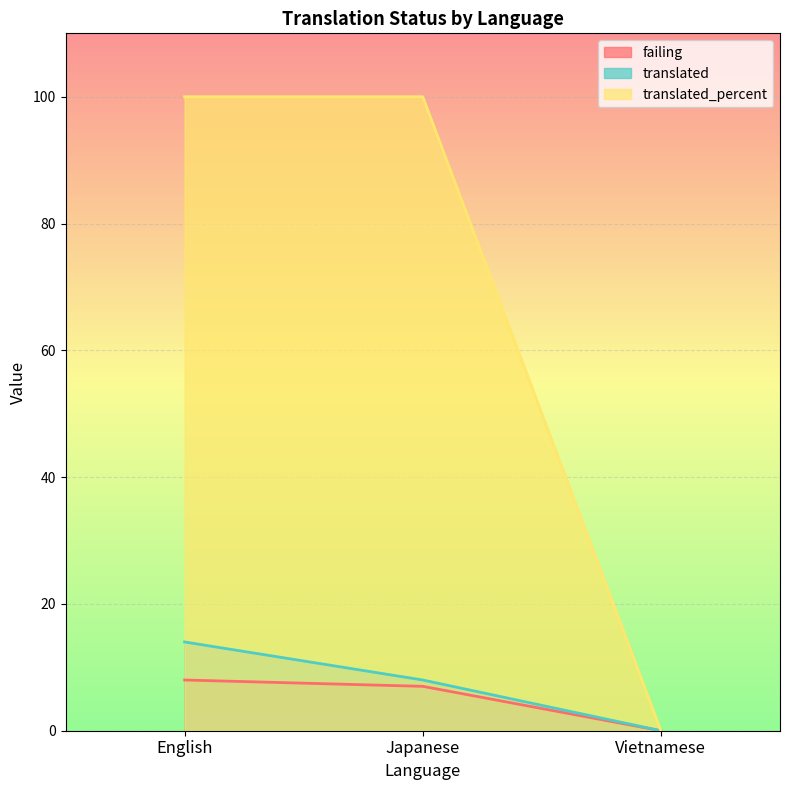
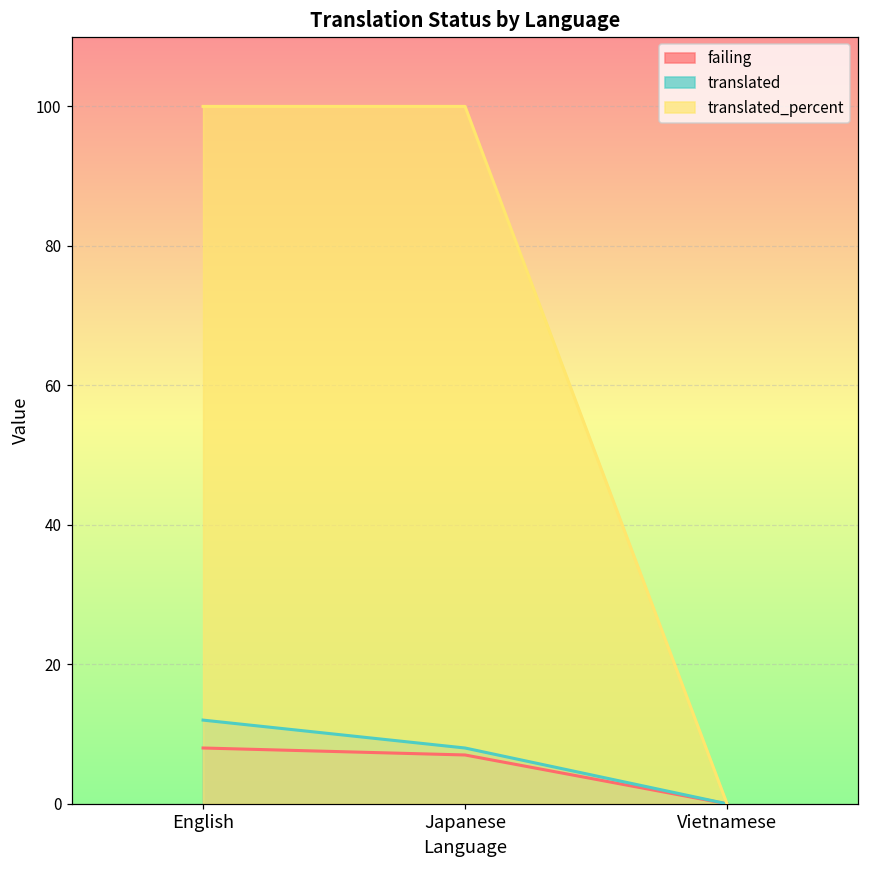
translated, English: 14 -> 12
